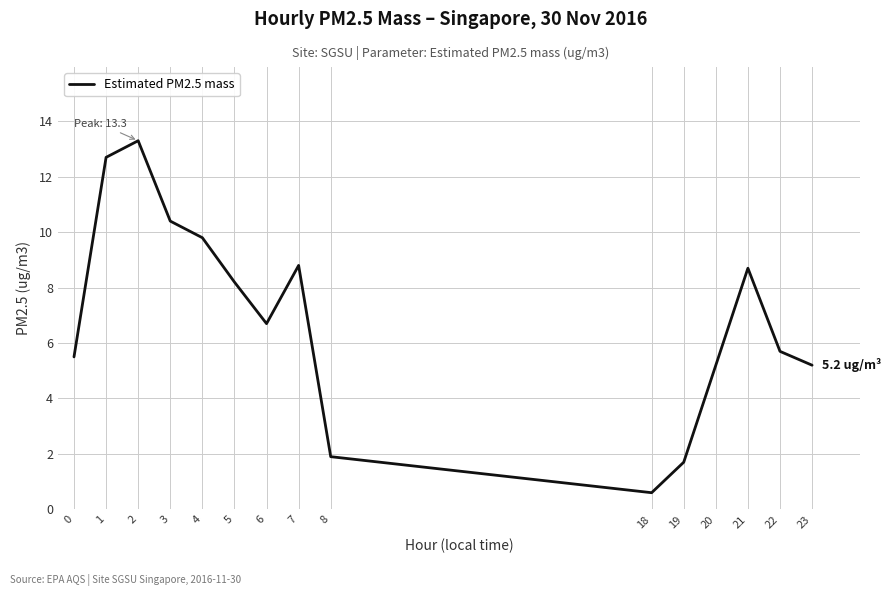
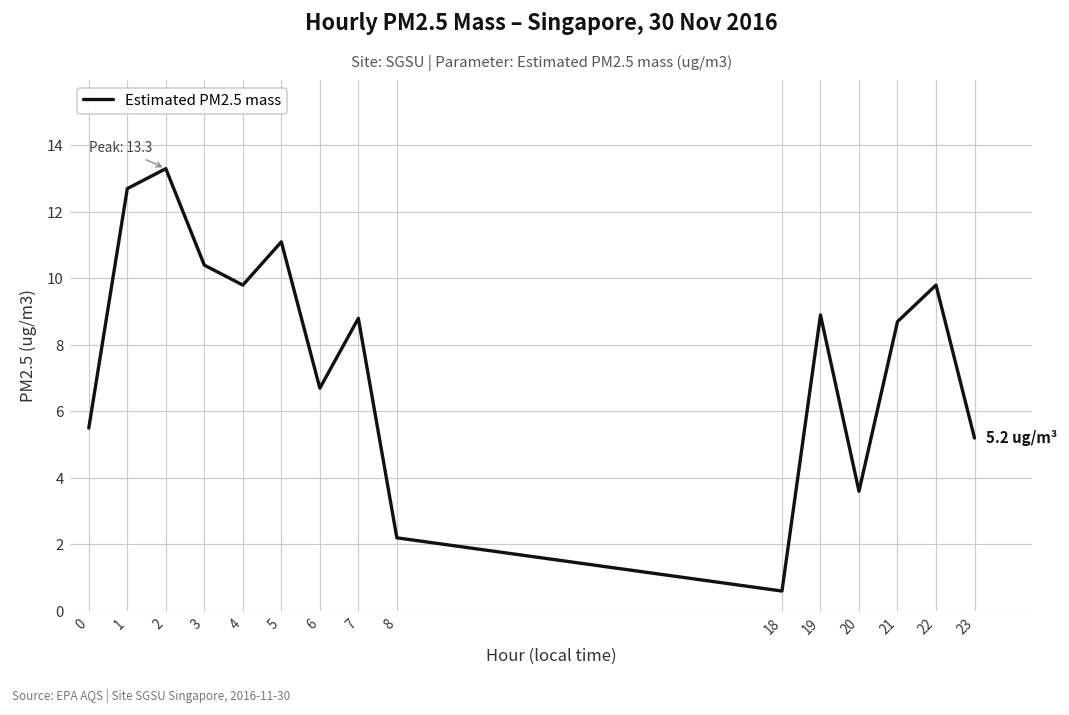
5: 8.2 -> 11.1
8: 1.9 -> 2.2
19: 1.7 -> 8.9
20: 5.2 -> 3.6
22: 5.7 -> 9.8
